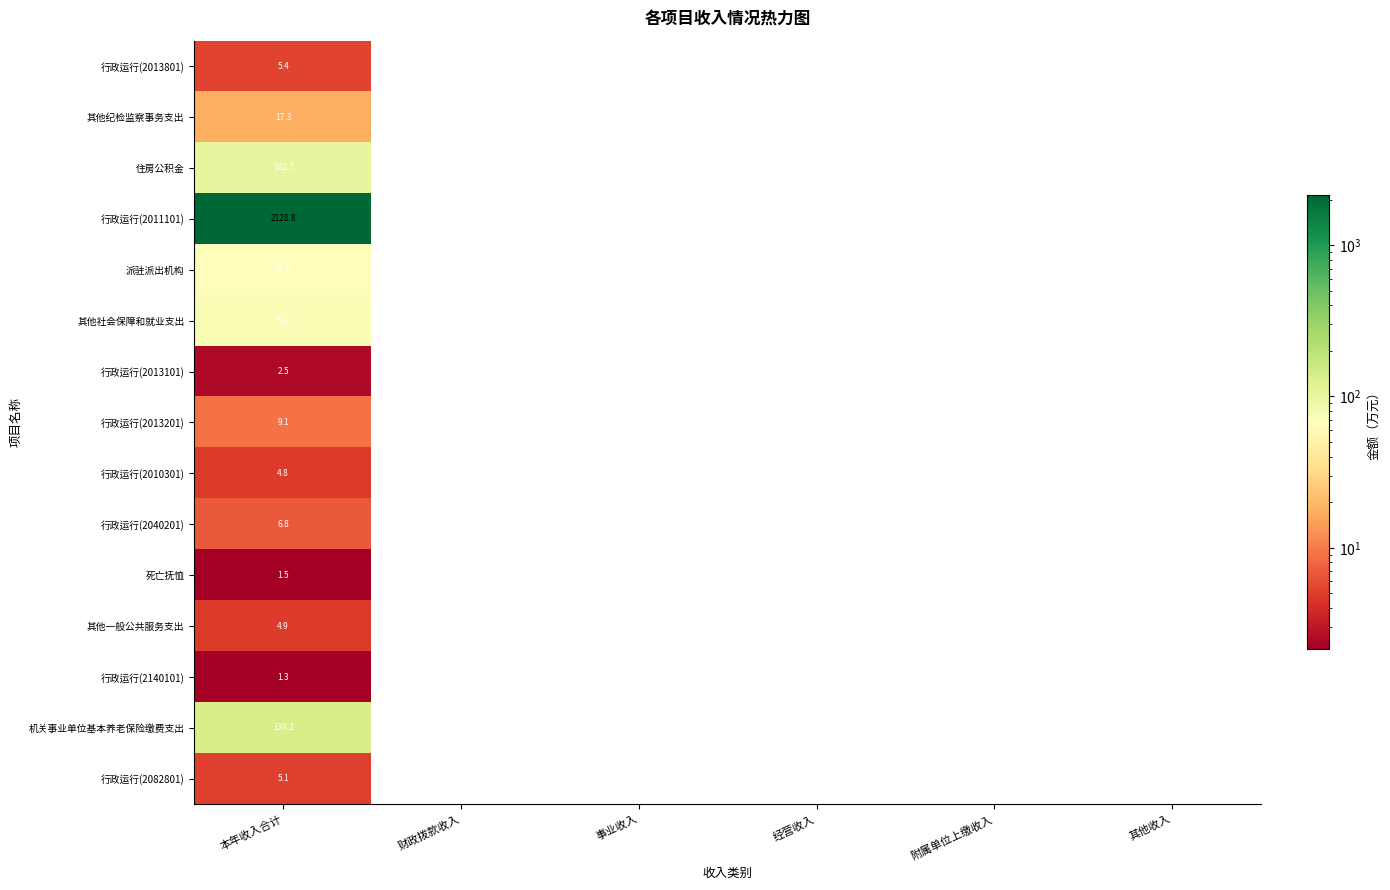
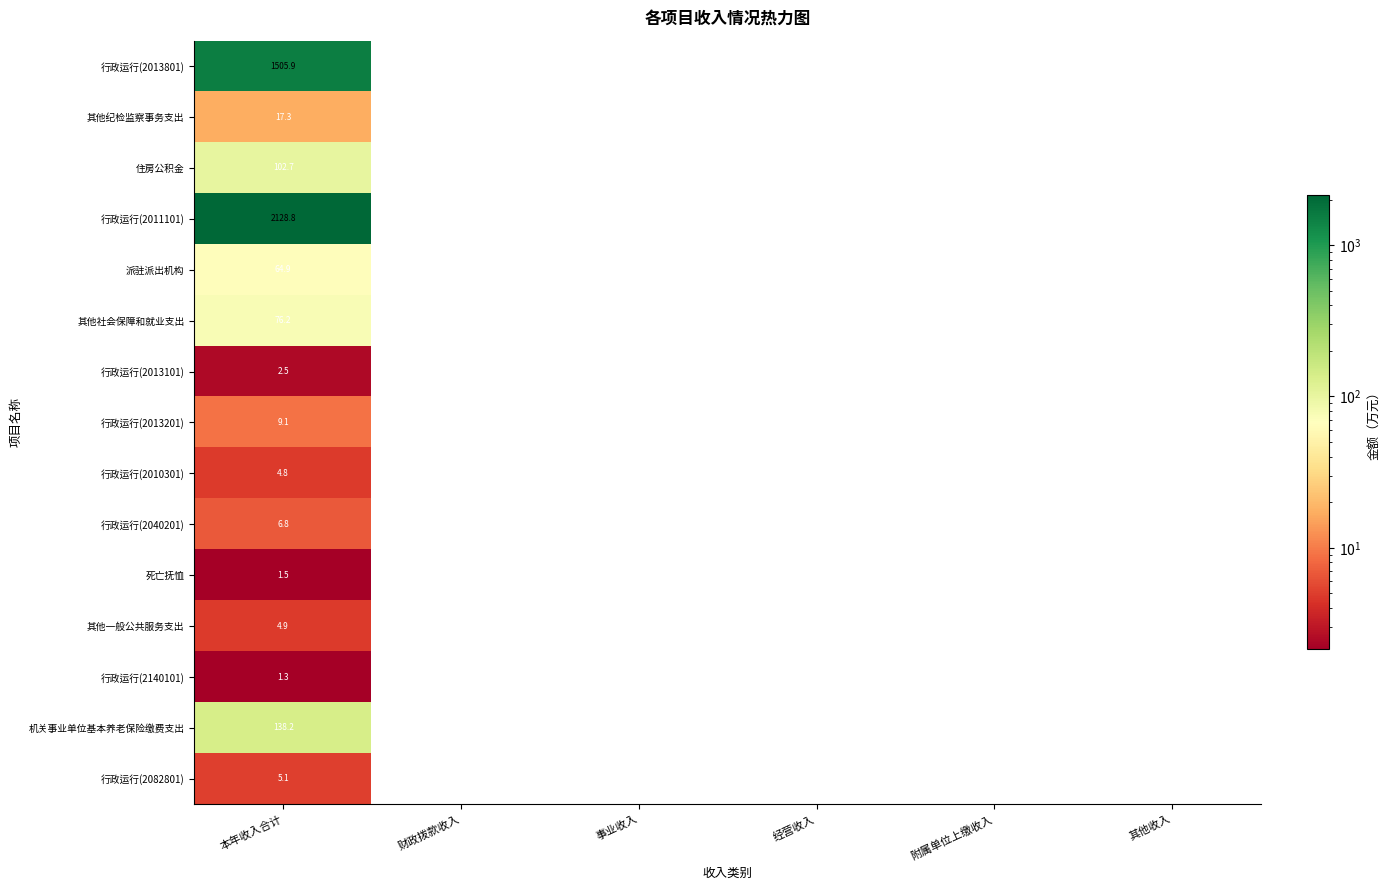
行政运行(2013801), 本年收入合计: 5.4 -> 1505.9
